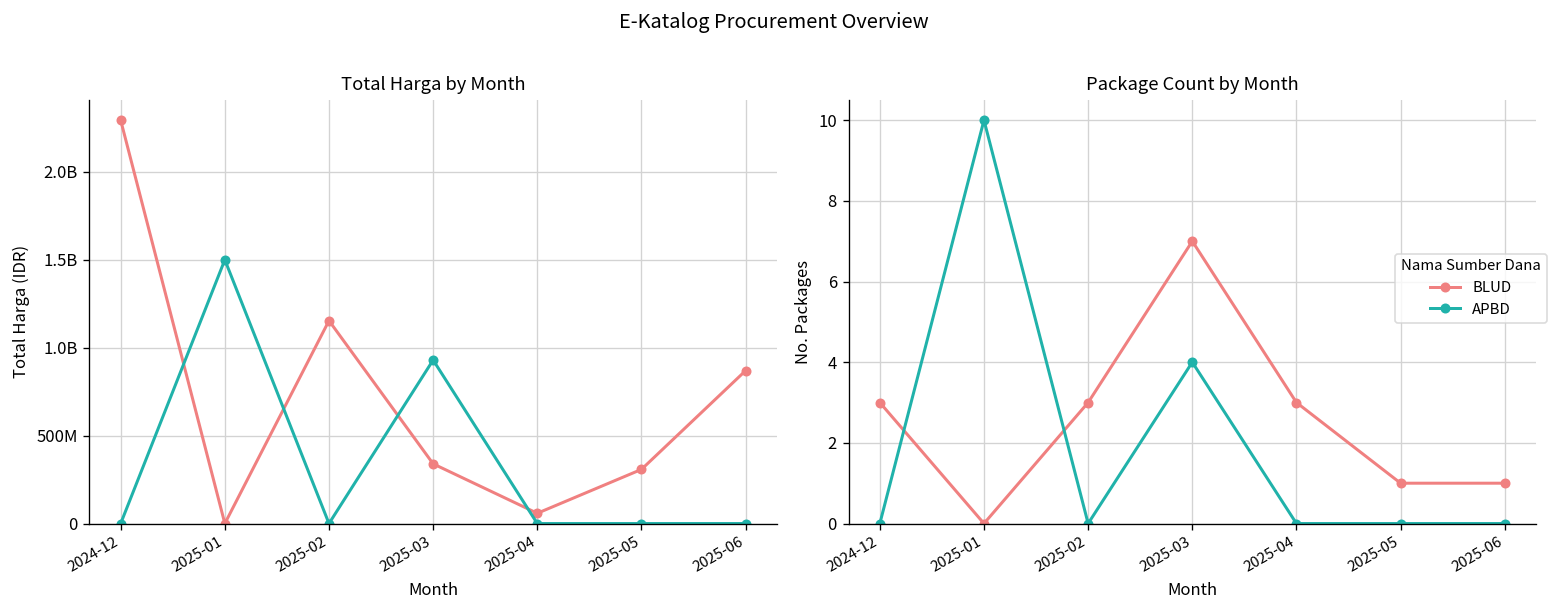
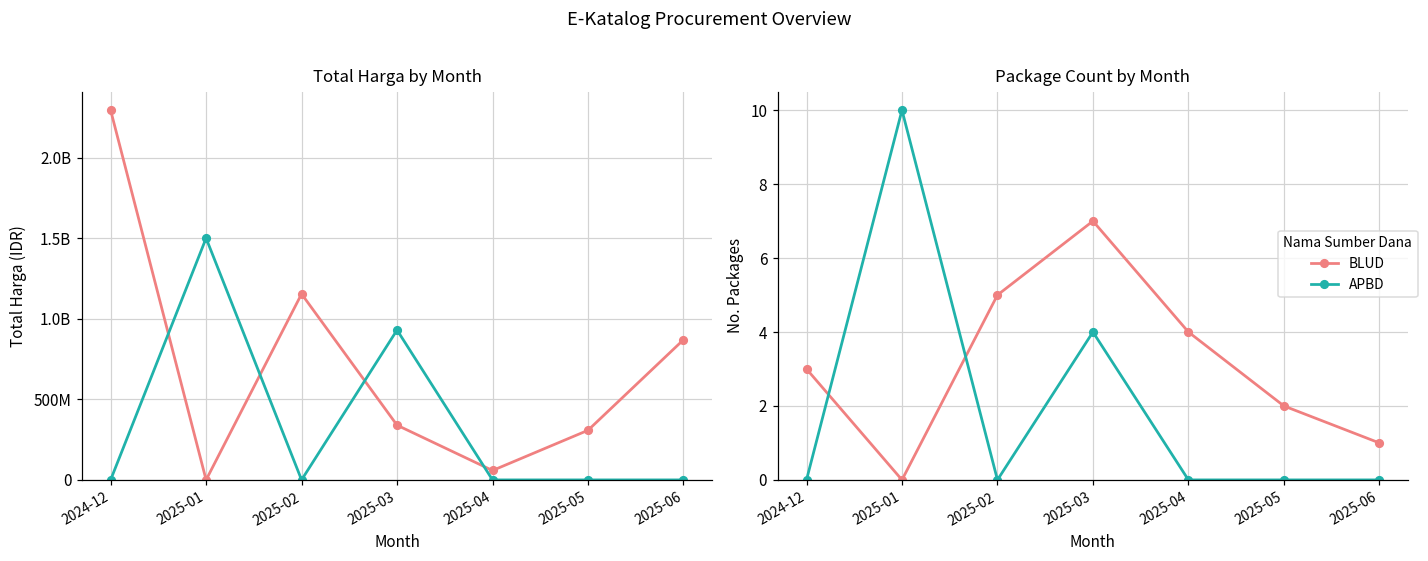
Package Count by Month, BLUD, 2025-02: 3 -> 5
Package Count by Month, BLUD, 2025-04: 3 -> 4
Package Count by Month, BLUD, 2025-05: 1 -> 2
